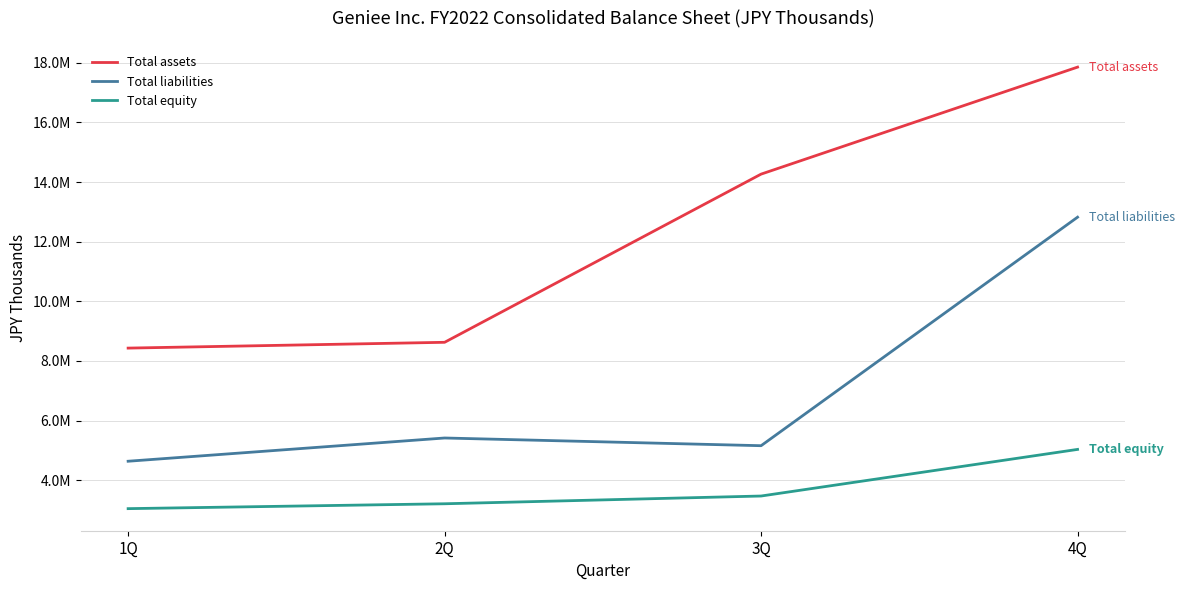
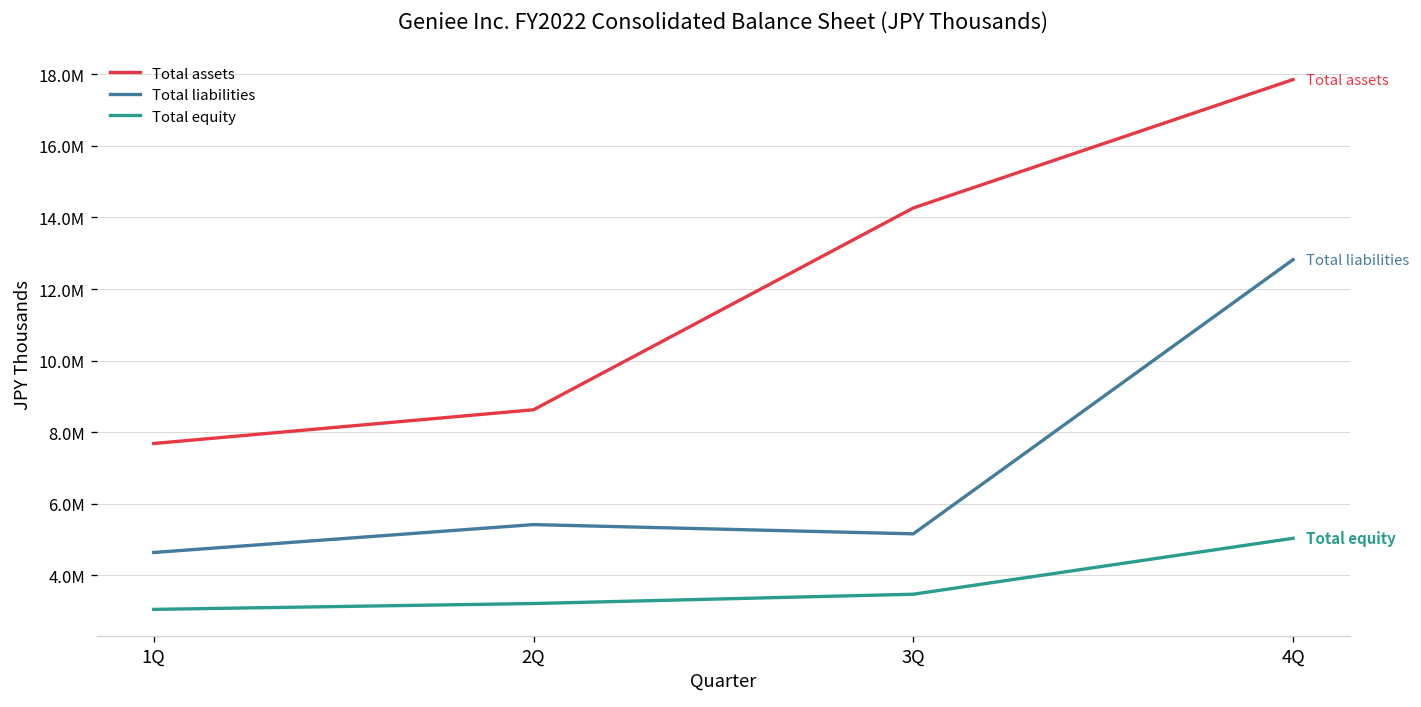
Total assets, 1Q: 8400000 -> 7700000
